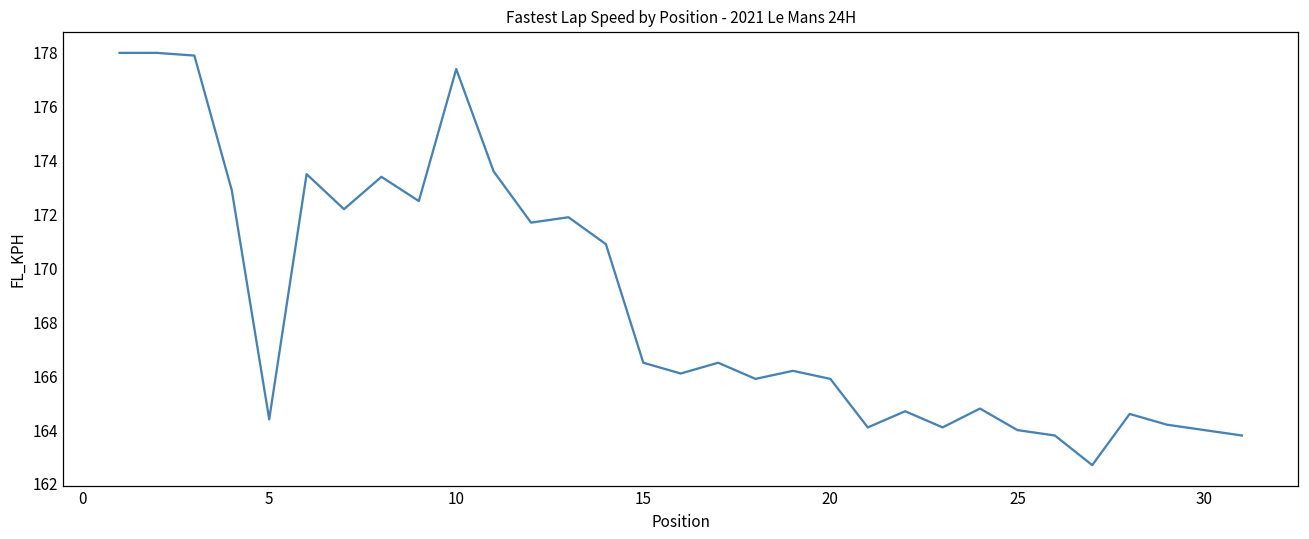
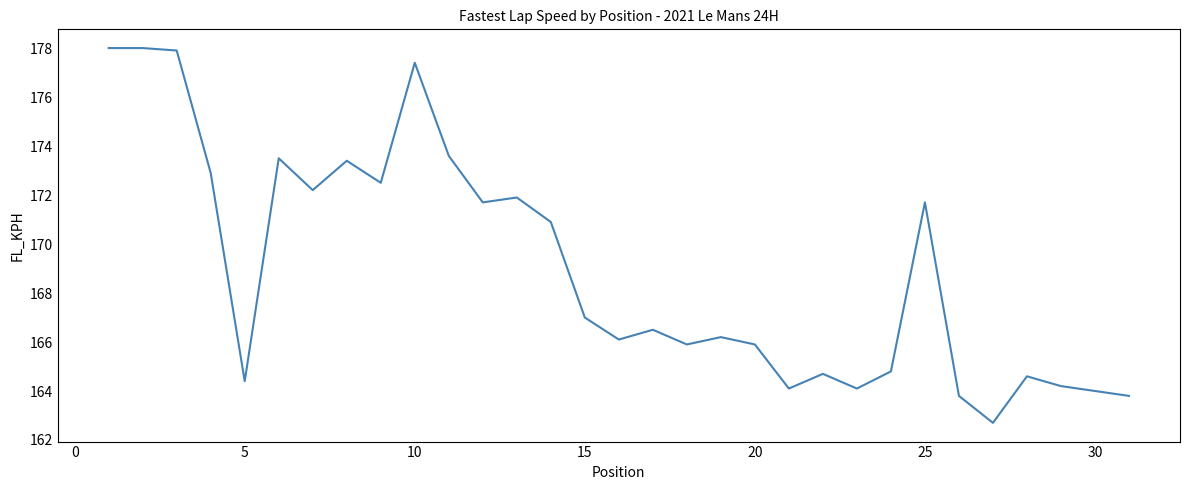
15: 166.5 -> 167.0
25: 164.0 -> 171.7
